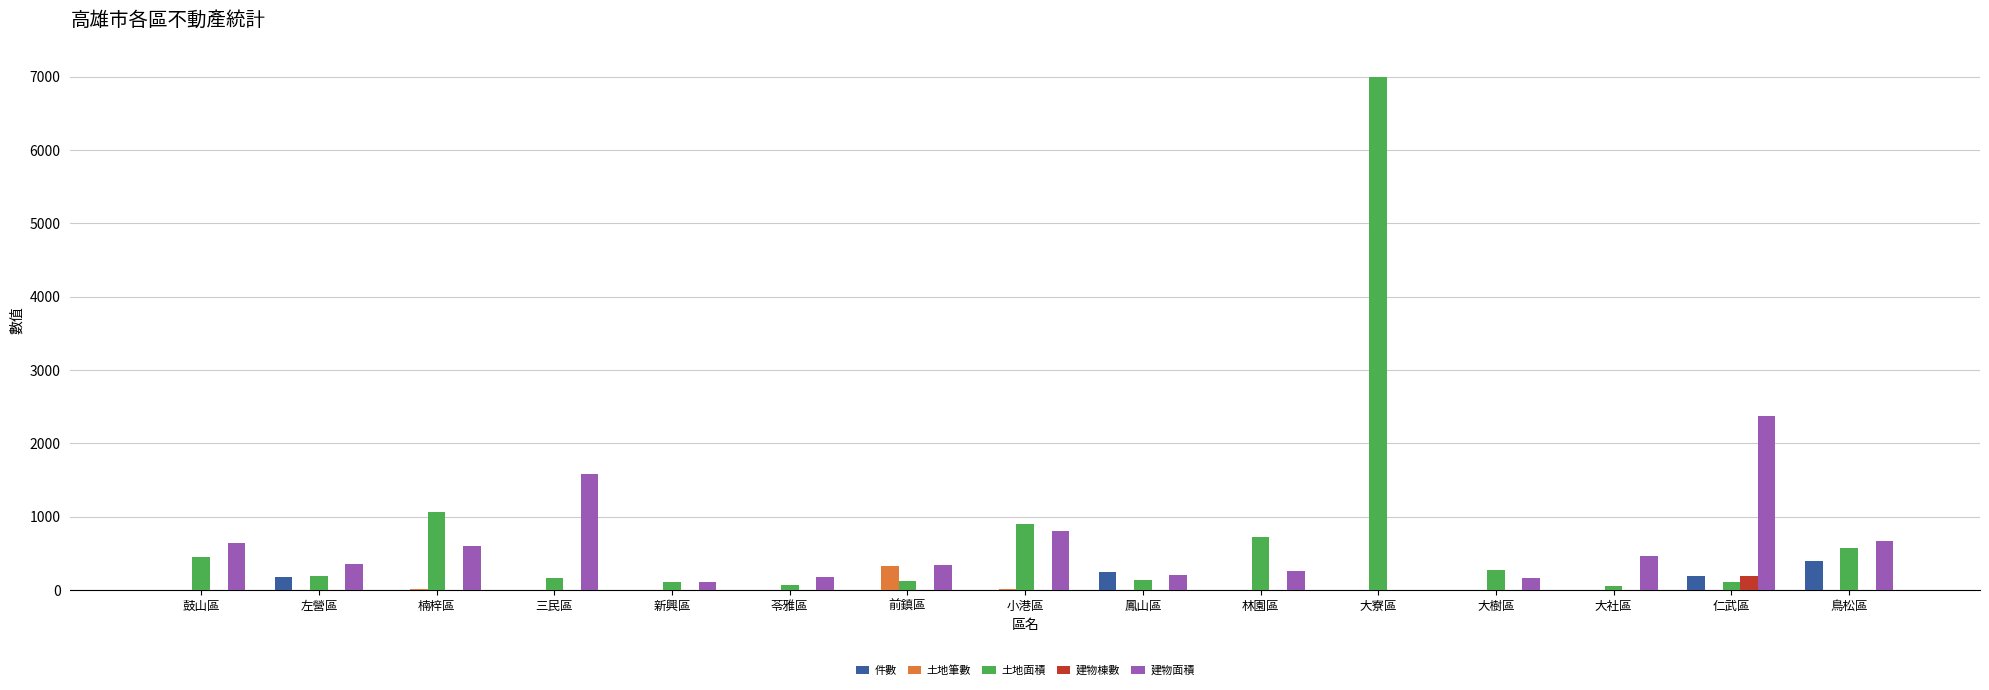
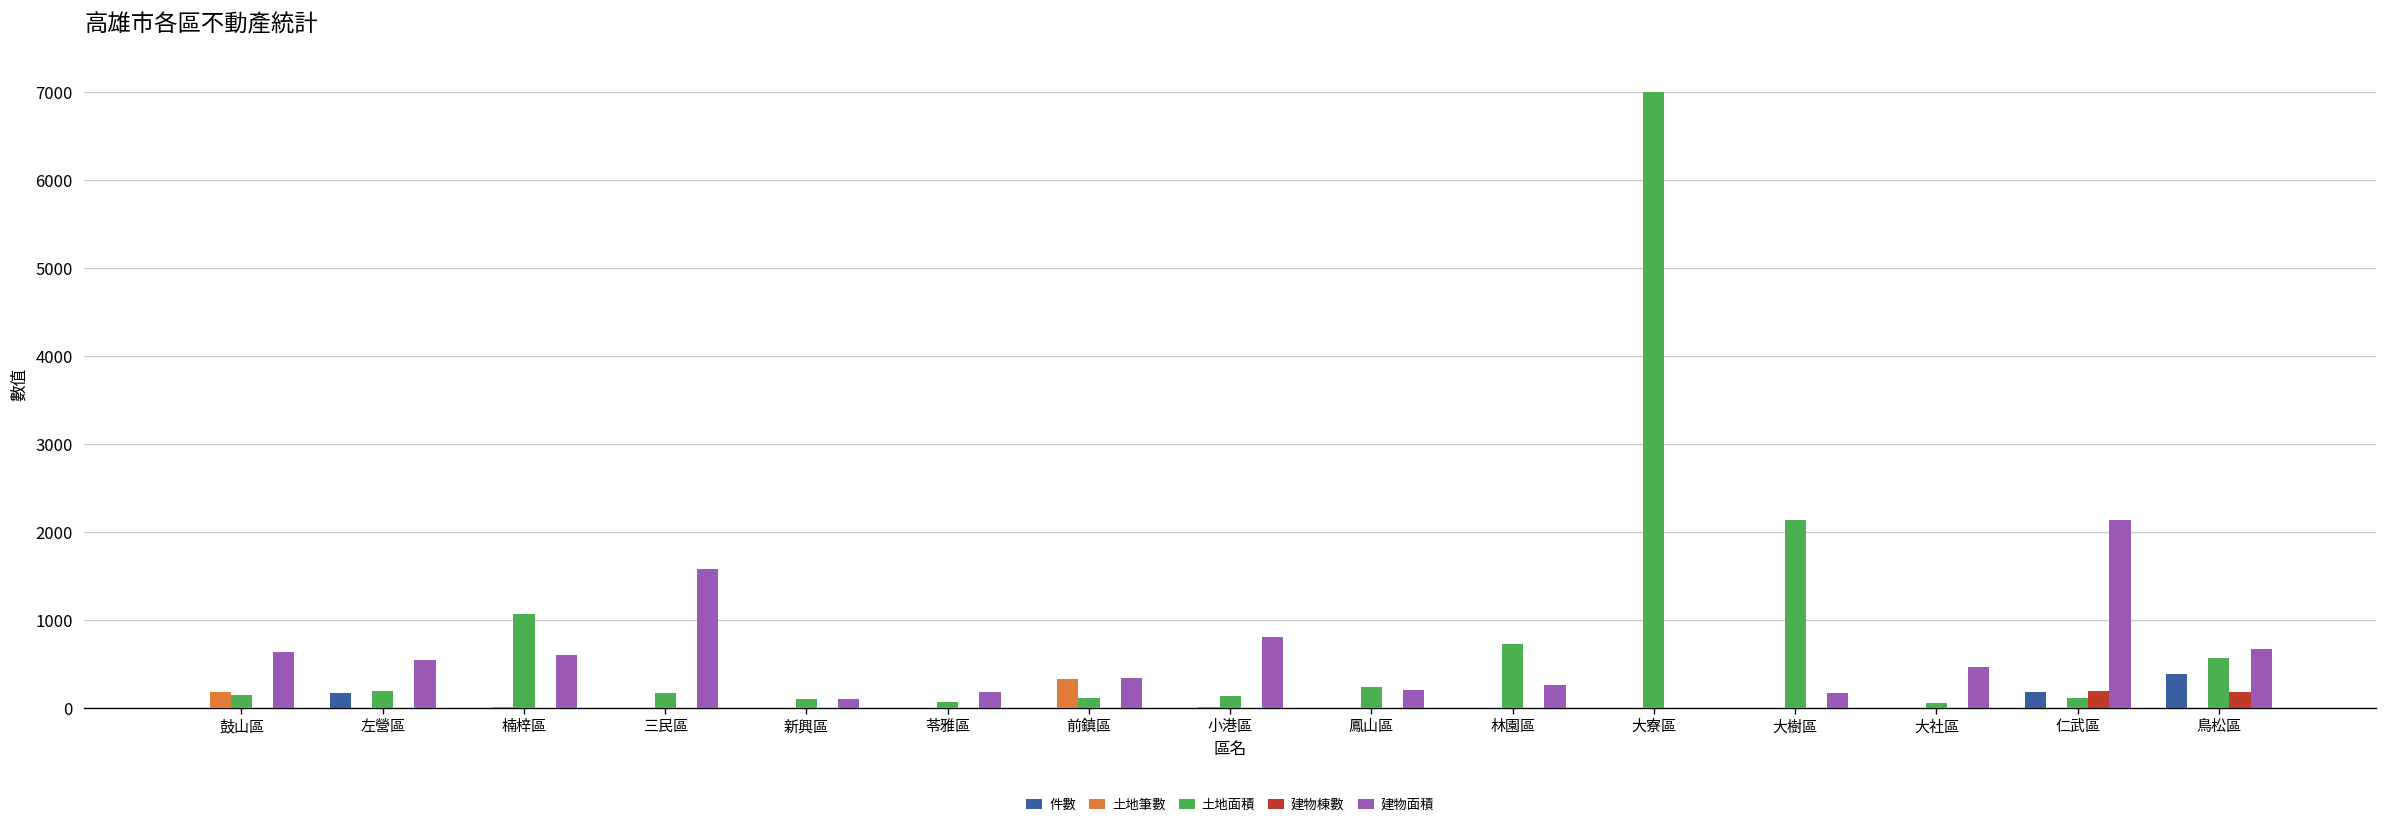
土地筆數, 鼓山區: 0 -> 200
土地面積, 鼓山區: 400 -> 200
建物面積, 左營區: 400 -> 600
土地面積, 小港區: 900 -> 100
件數, 鳳山區: 300 -> 0
土地面積, 鳳山區: 100 -> 200
土地面積, 大樹區: 300 -> 2100
建物面積, 仁武區: 2400 -> 2100
建物棟數, 鳥松區: 0 -> 200
